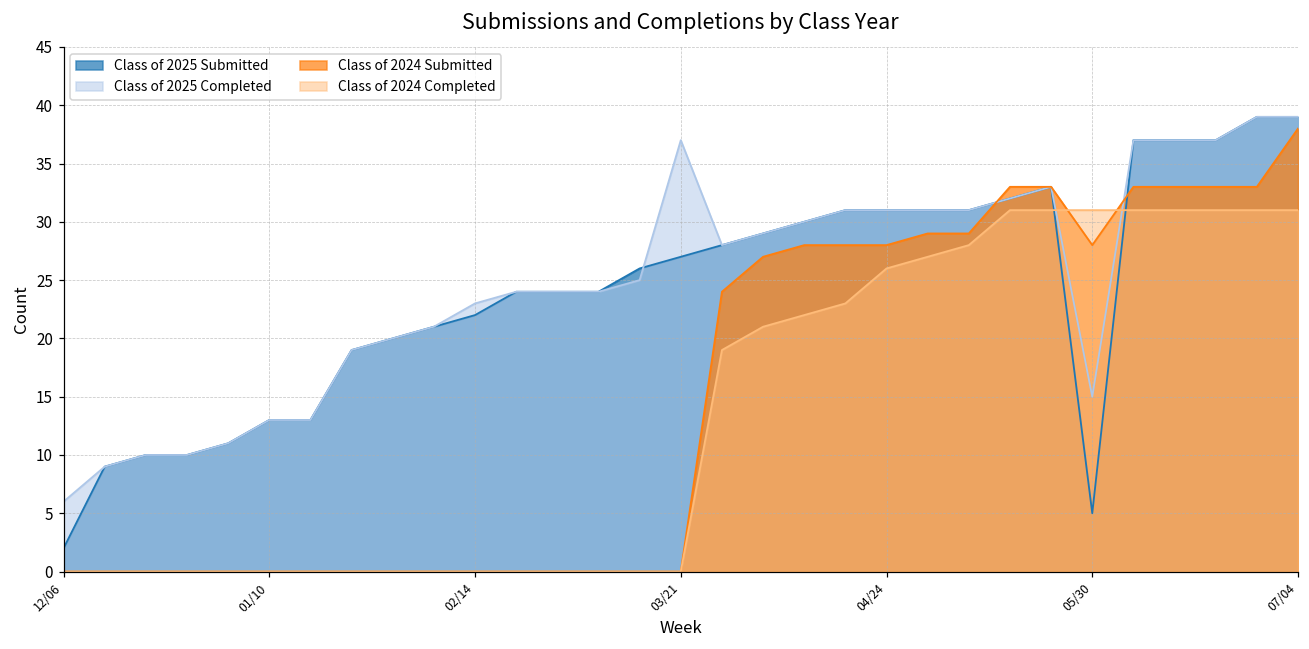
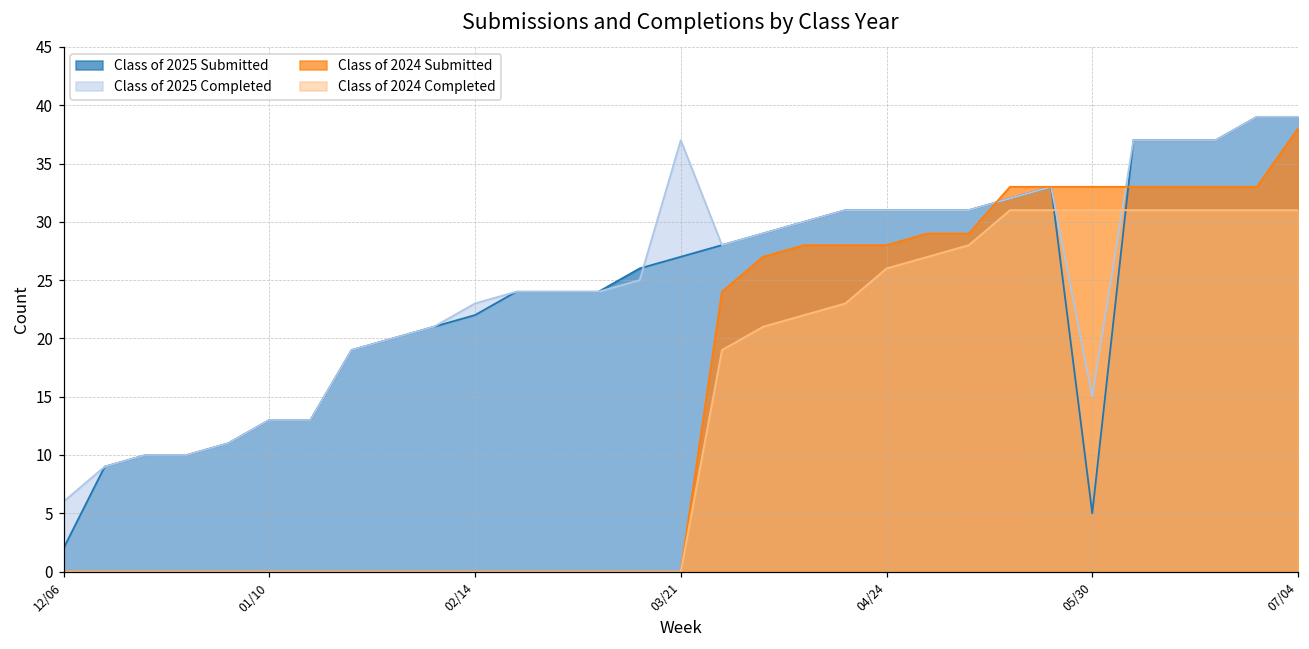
Class of 2024 Submitted, 05/30: 28 -> 33
